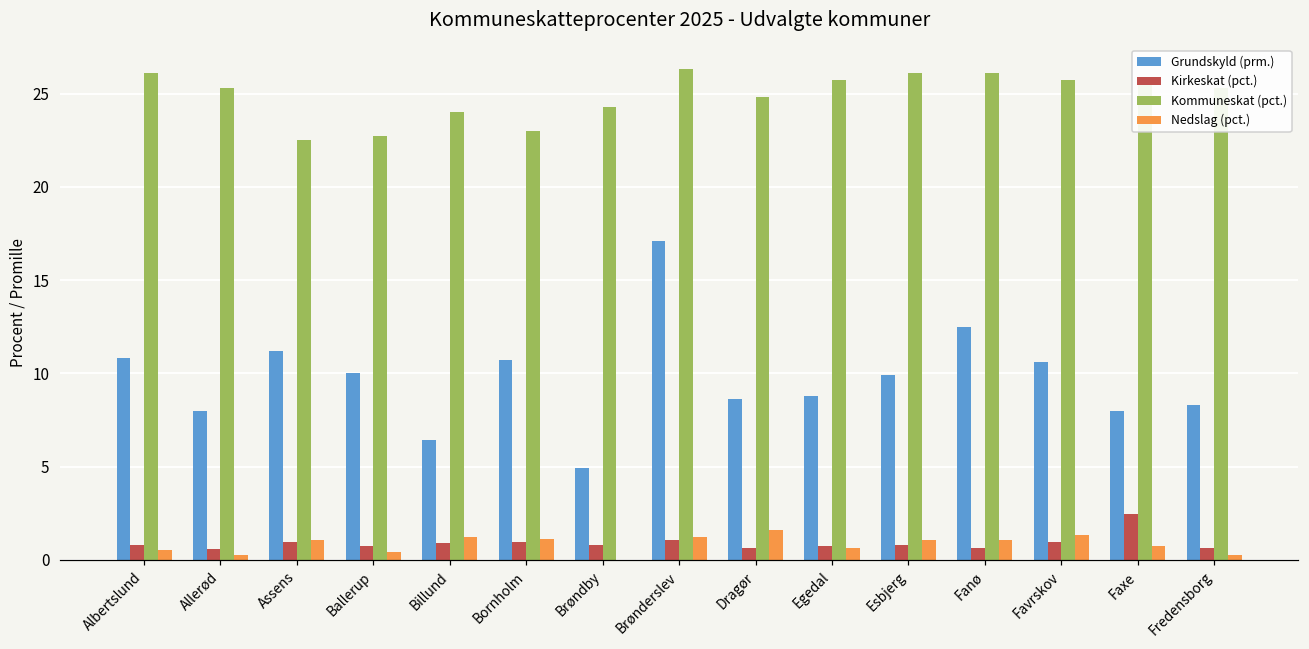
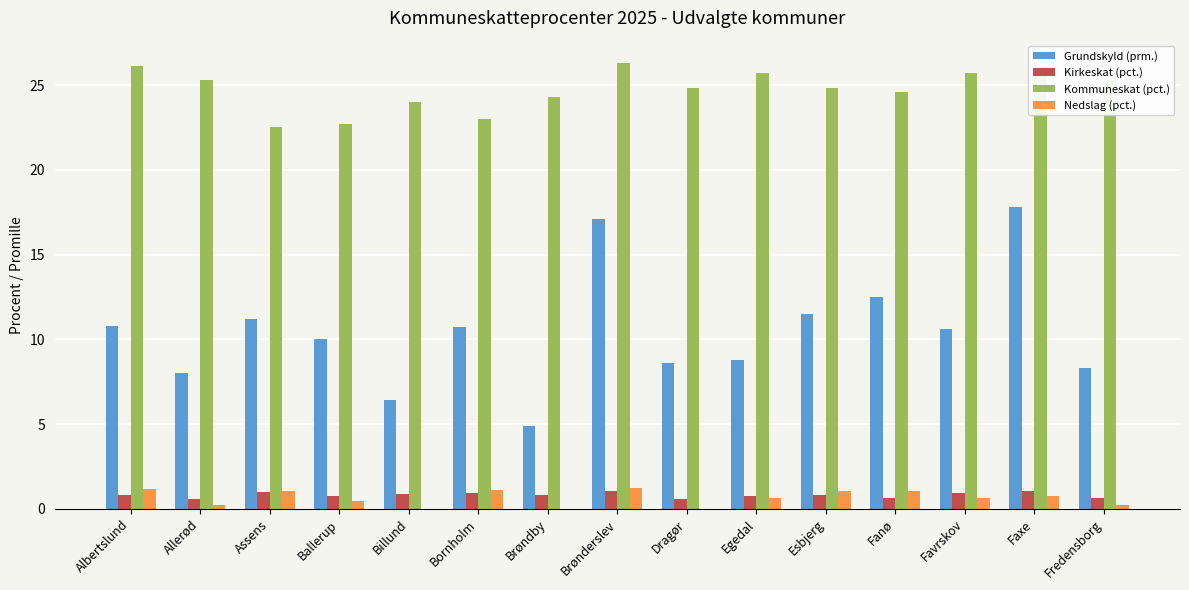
Nedslag (pct.), Albertslund: 0.5 -> 1.2
Nedslag (pct.), Billund: 1.2 -> 0.0
Nedslag (pct.), Dragør: 1.6 -> 0.0
Grundskyld (prm.), Esbjerg: 9.9 -> 11.5
Kommuneskat (pct.), Esbjerg: 26.1 -> 24.8
Kommuneskat (pct.), Fanø: 26.1 -> 24.6
Nedslag (pct.), Favrskov: 1.3 -> 0.6
Grundskyld (prm.), Faxe: 8.0 -> 17.8
Kirkeskat (pct.), Faxe: 2.4 -> 1.1
